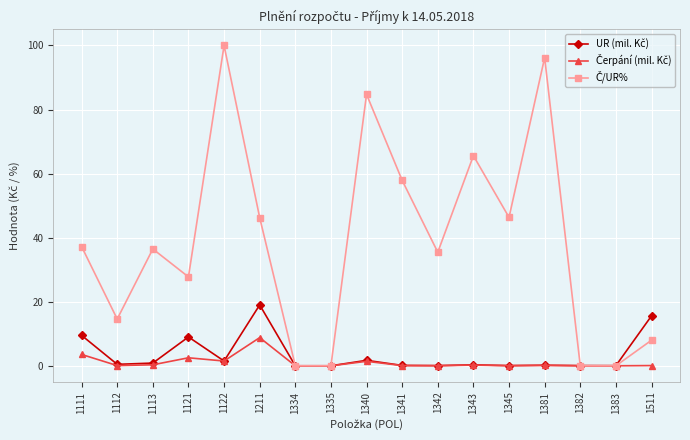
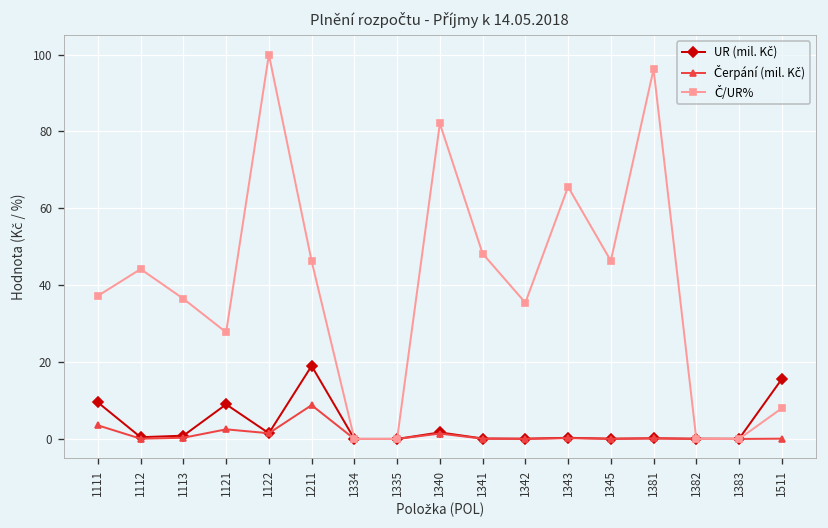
Č/UR%, 1112: 15 -> 44
Č/UR%, 1340: 85 -> 82
Č/UR%, 1341: 58 -> 48
